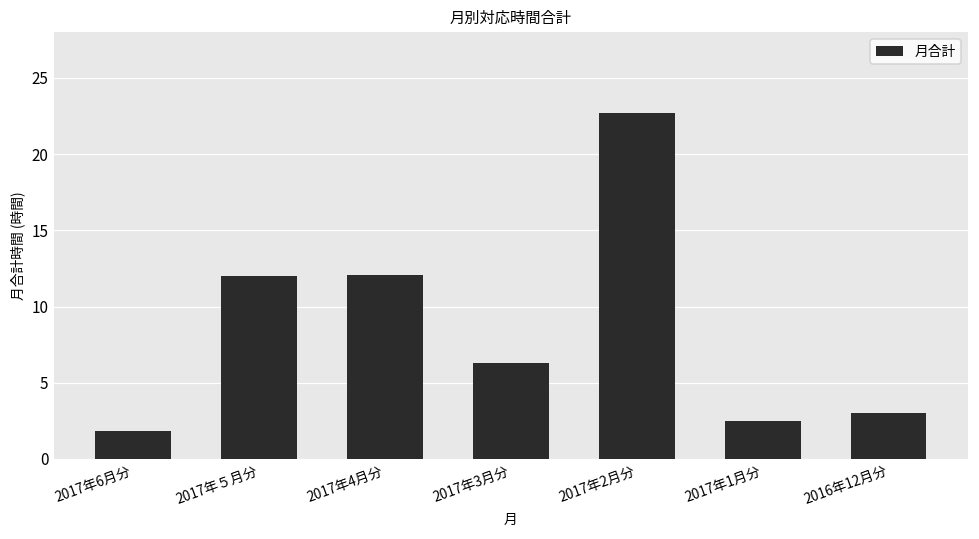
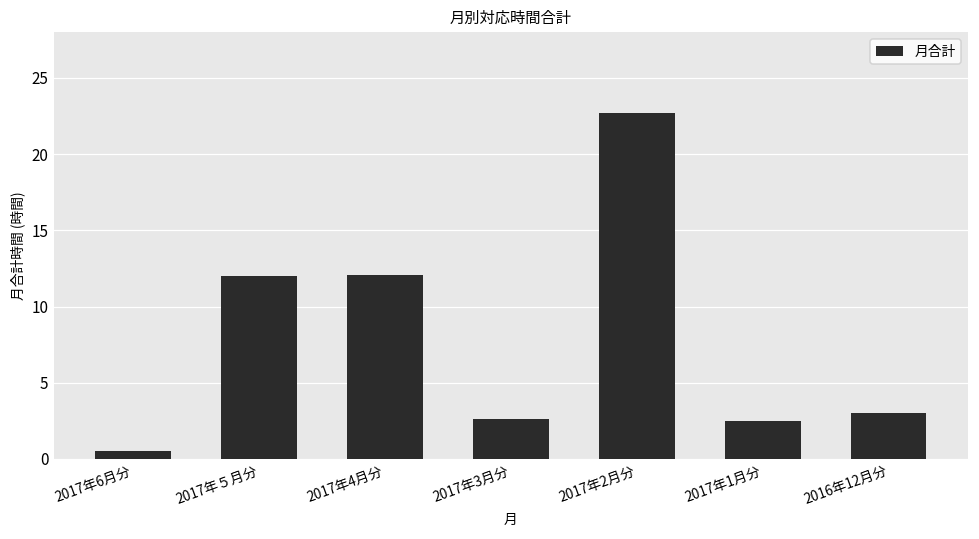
2017年6月分: 1.8 -> 0.5
2017年3月分: 6.3 -> 2.6
